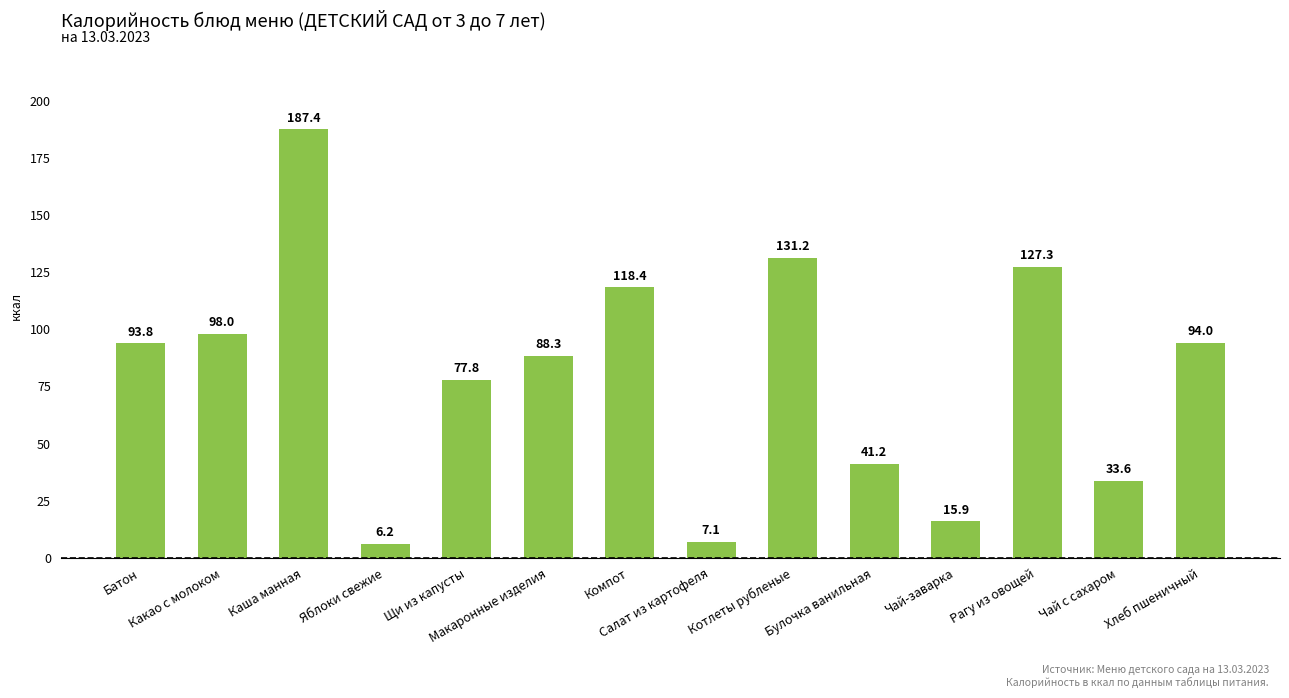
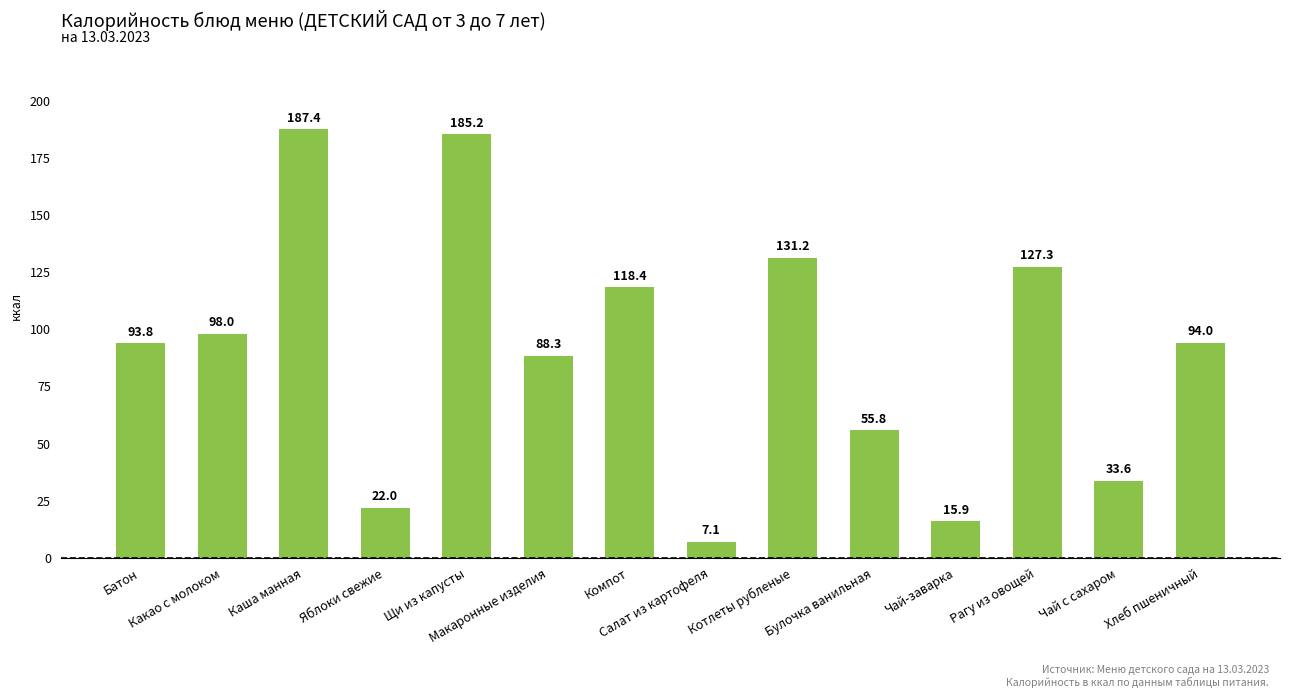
Яблоки свежие: 6.2 -> 22.0
Щи из капусты: 77.8 -> 185.2
Булочка ванильная: 41.2 -> 55.8
